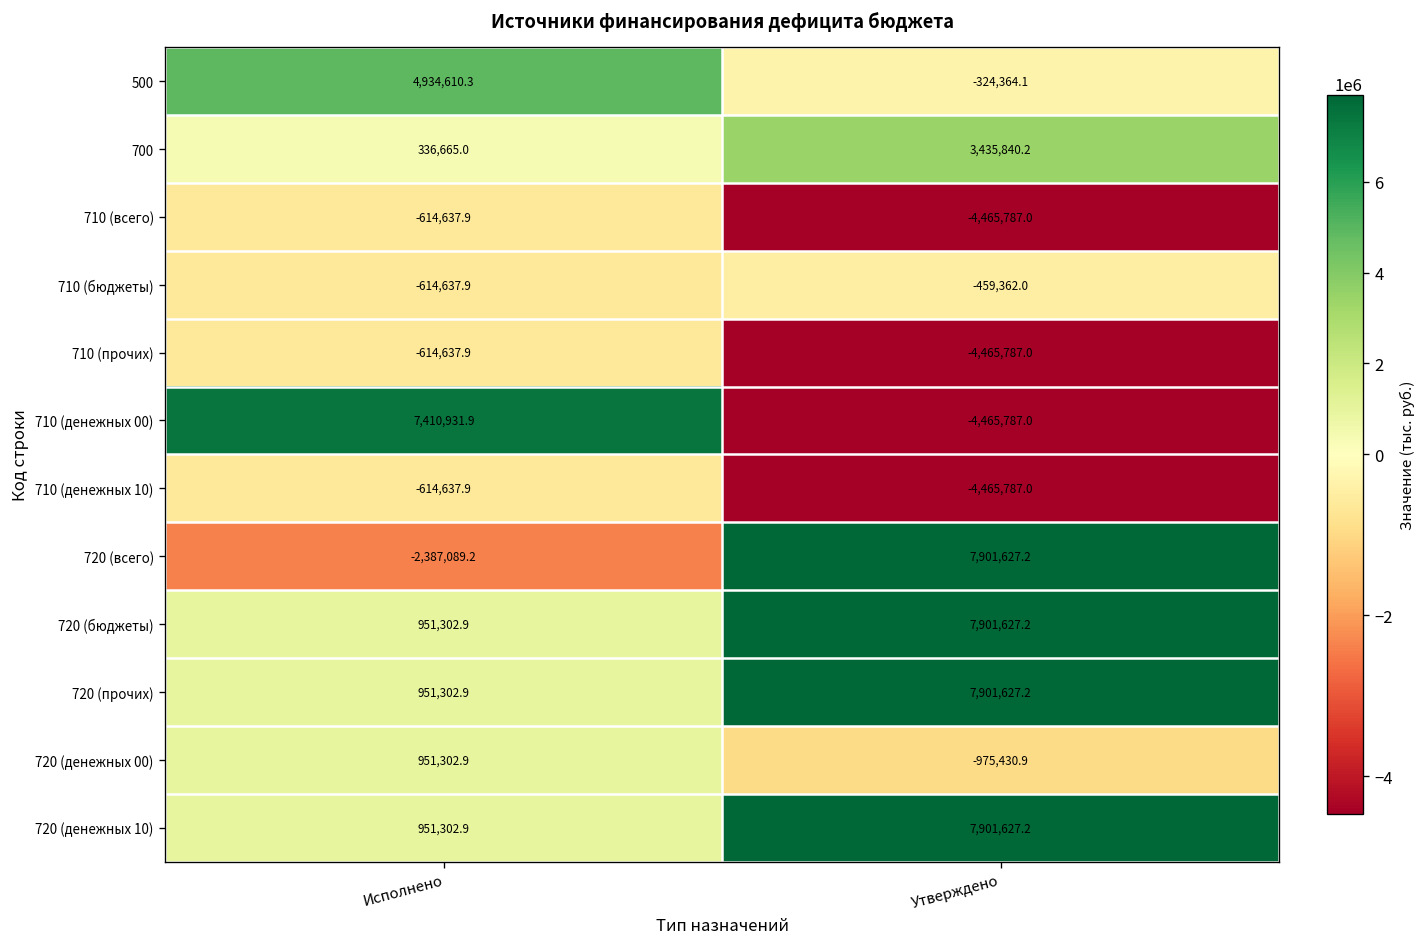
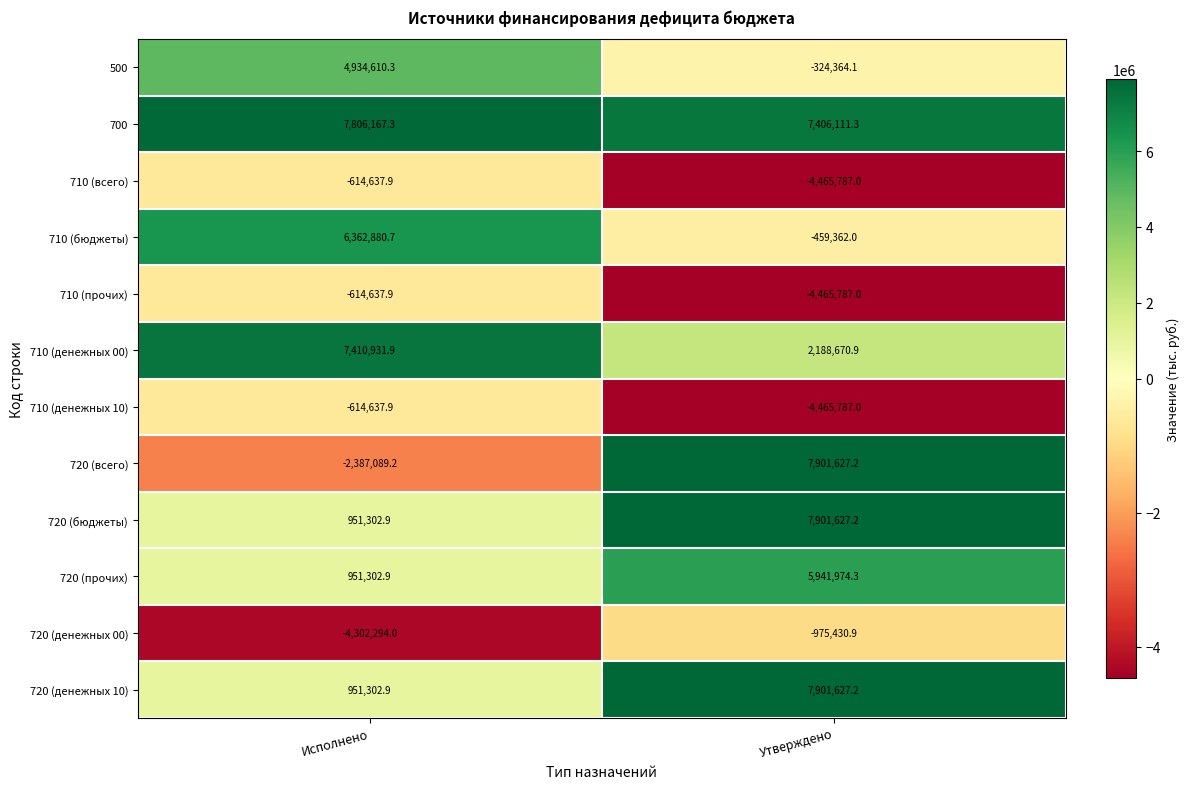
700, Исполнено: 336,665.0 -> 7,806,167.3
700, Утверждено: 3,435,840.2 -> 7,406,111.3
710 (бюджеты), Исполнено: -614,637.9 -> 6,362,880.7
710 (денежных 00), Утверждено: -4,465,787.0 -> 2,188,670.9
720 (прочих), Утверждено: 7,901,627.2 -> 5,941,974.3
720 (денежных 00), Исполнено: 951,302.9 -> -4,302,294.0
